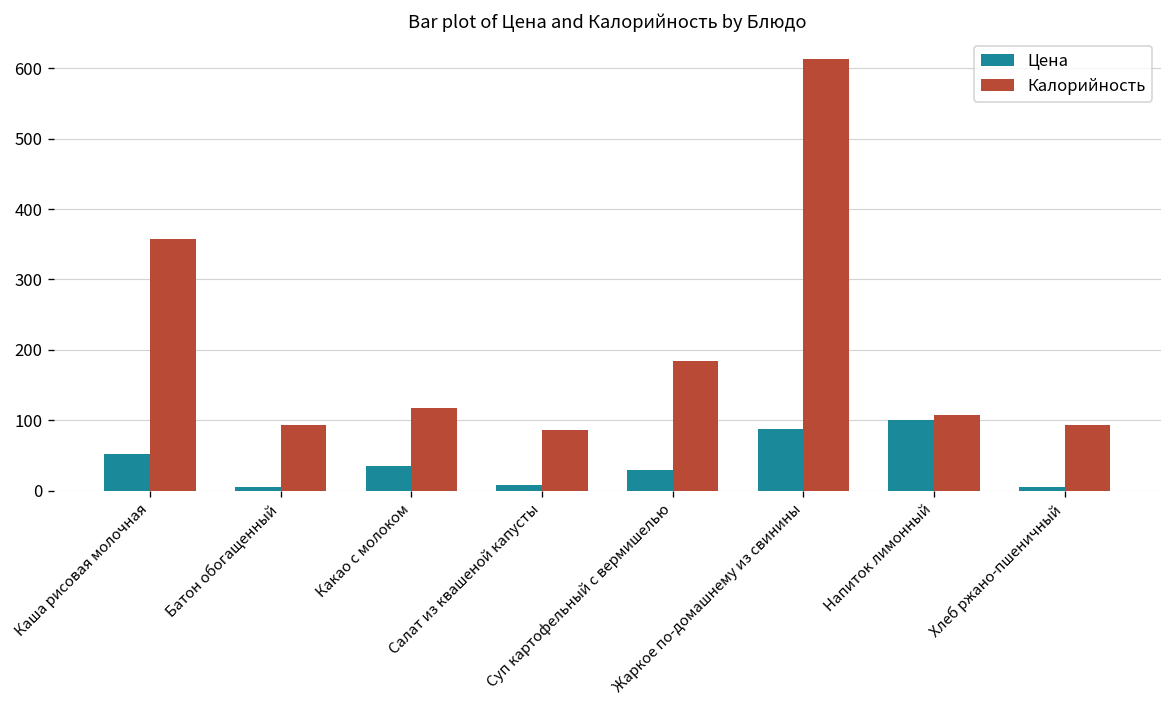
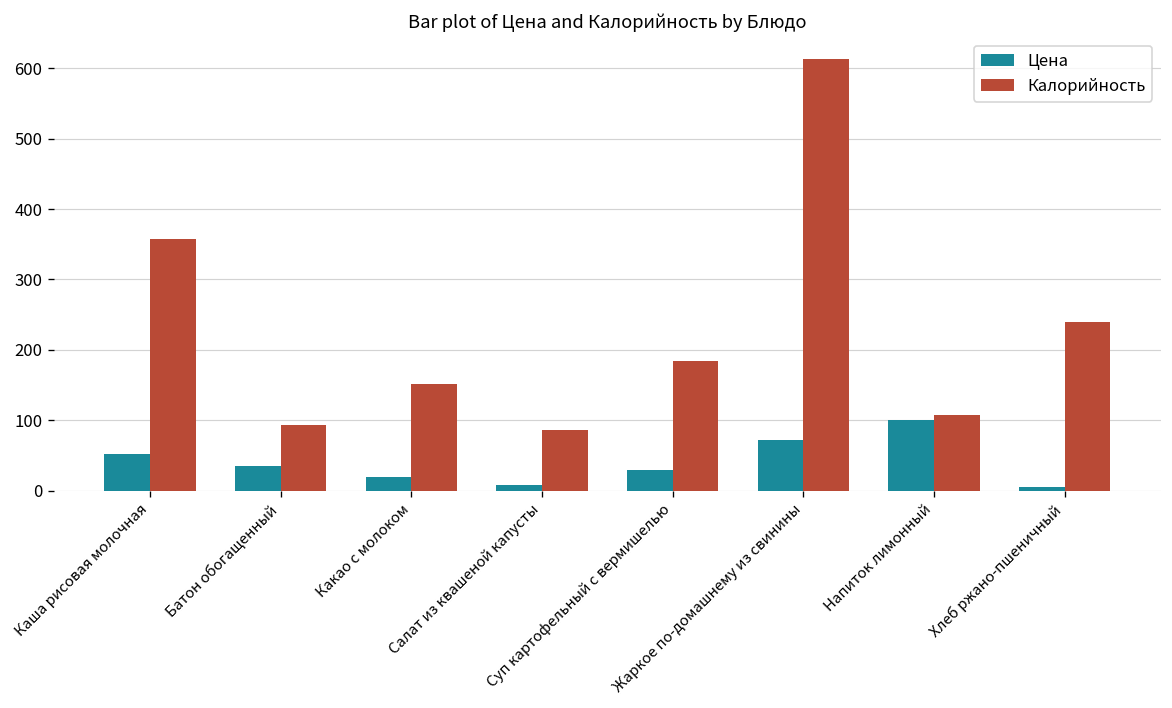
Цена, Батон обогащенный: 10 -> 40
Цена, Какао с молоком: 40 -> 20
Калорийность, Какао с молоком: 120 -> 150
Цена, Жаркое по-домашнему из свинины: 90 -> 70
Калорийность, Хлеб ржано-пшеничный: 90 -> 240
